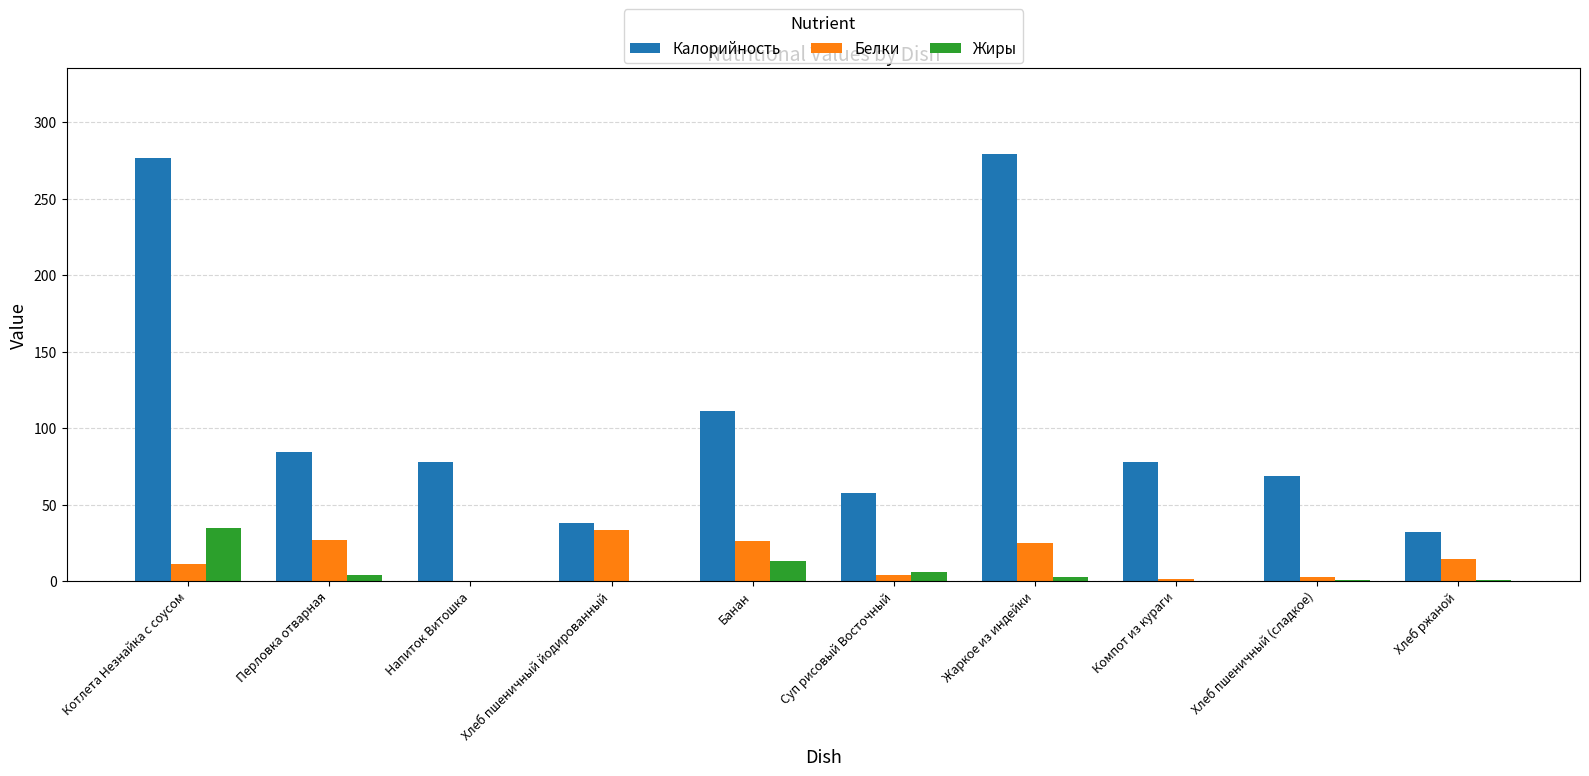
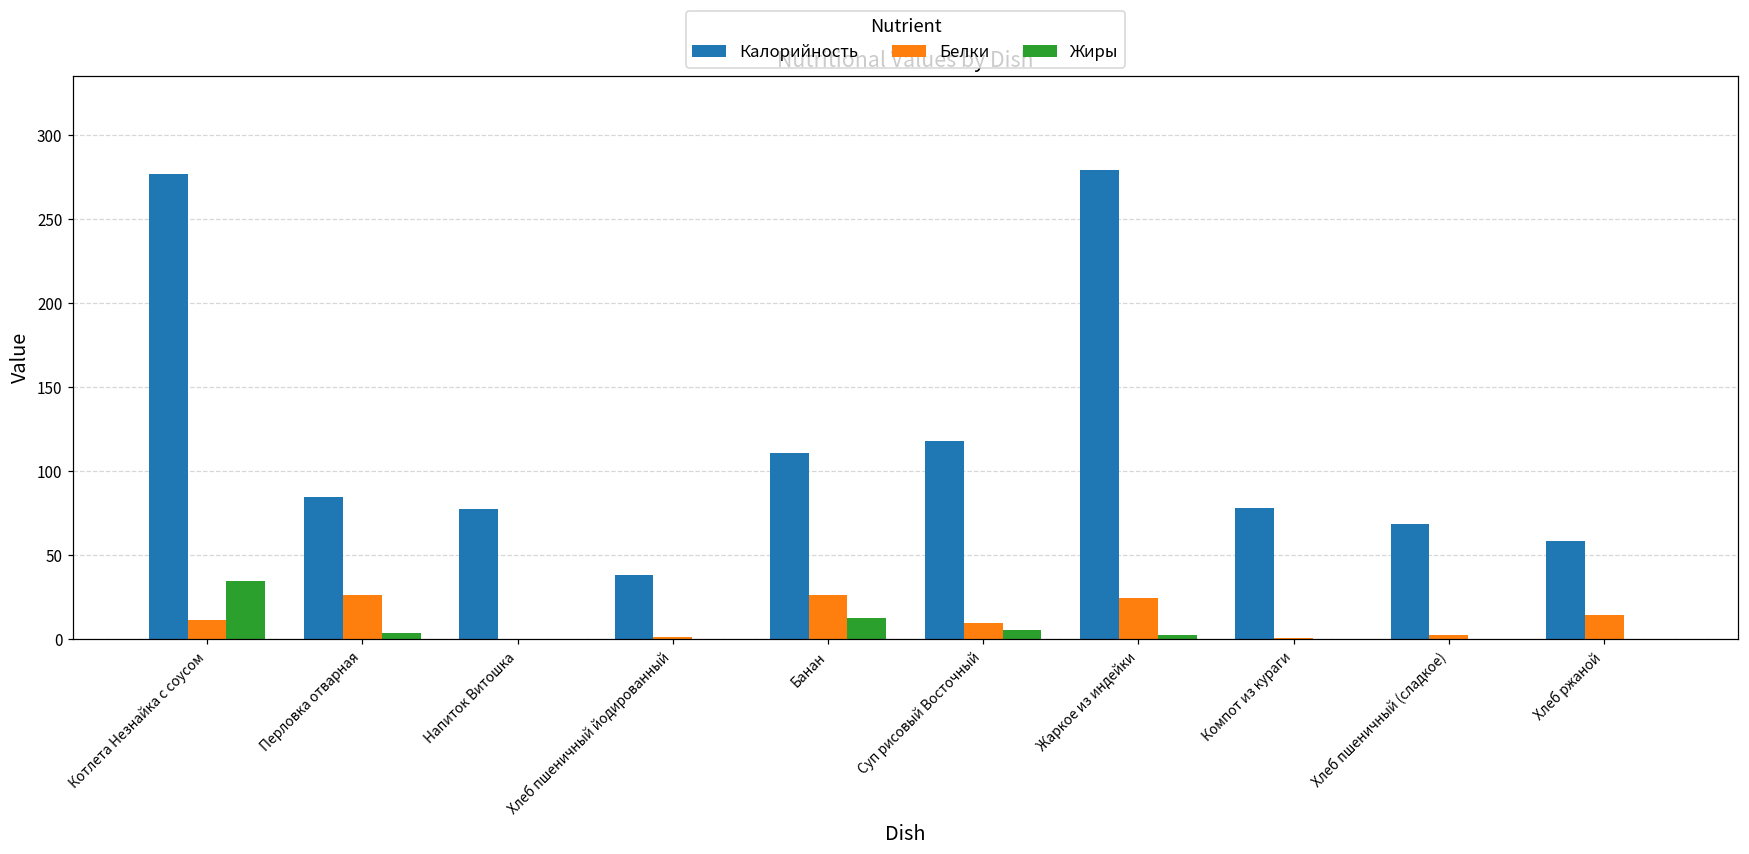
Белки, Хлеб пшеничный йодированный: 33 -> 2
Калорийность, Суп рисовый Восточный: 58 -> 118
Белки, Суп рисовый Восточный: 4 -> 10
Калорийность, Хлеб ржаной: 32 -> 59
